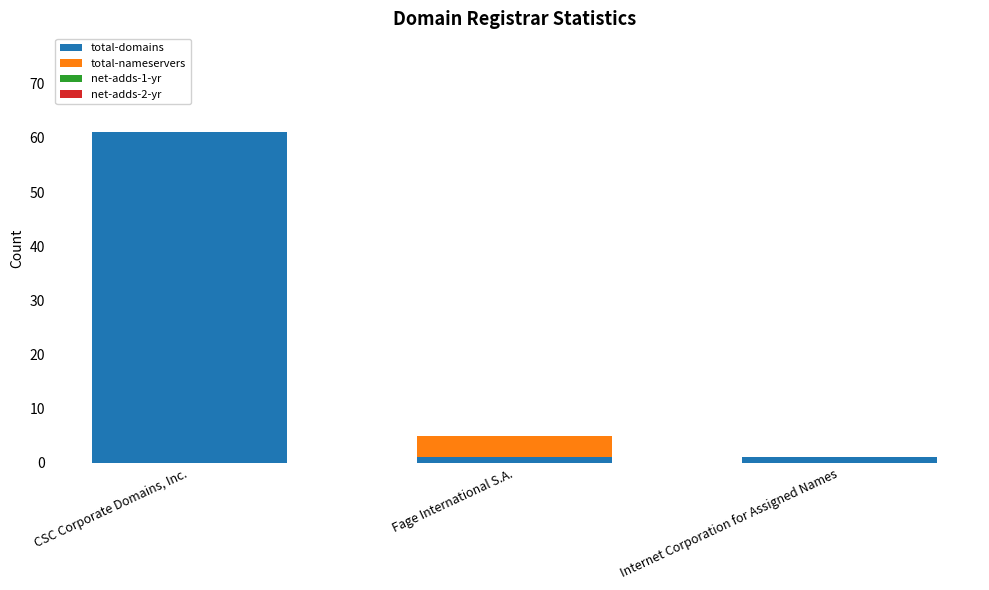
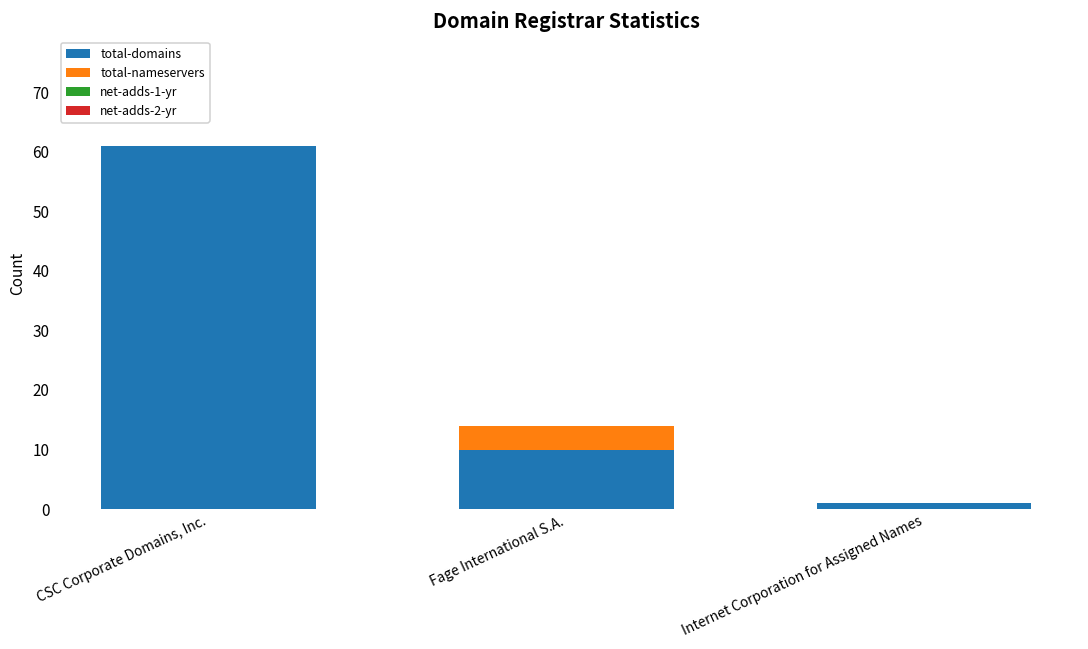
total-domains, Fage International S.A.: 1 -> 10
